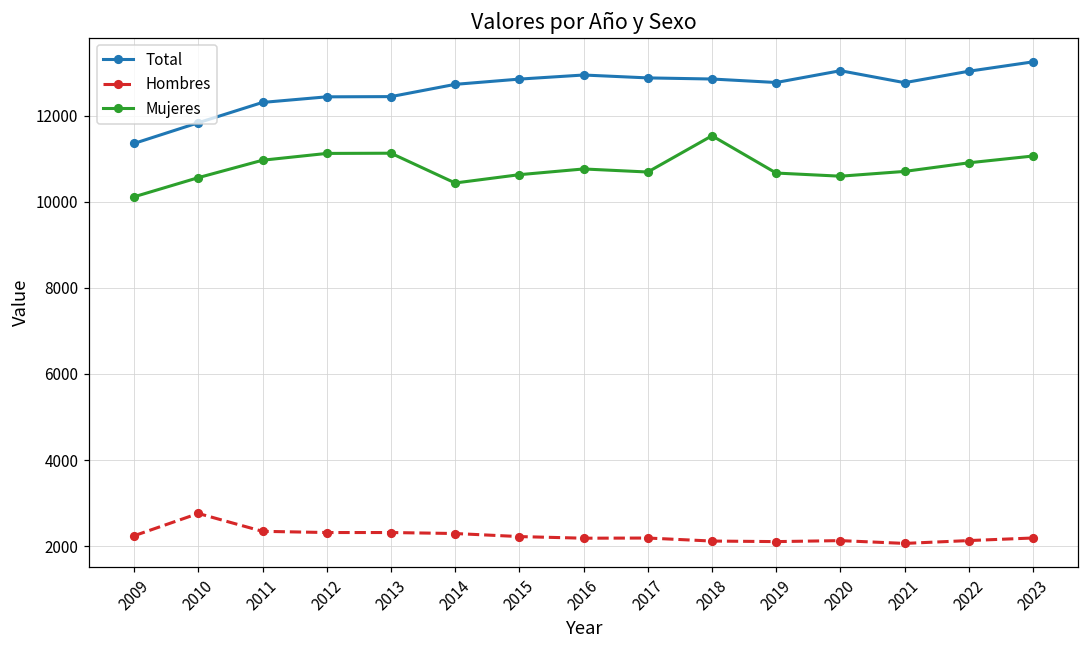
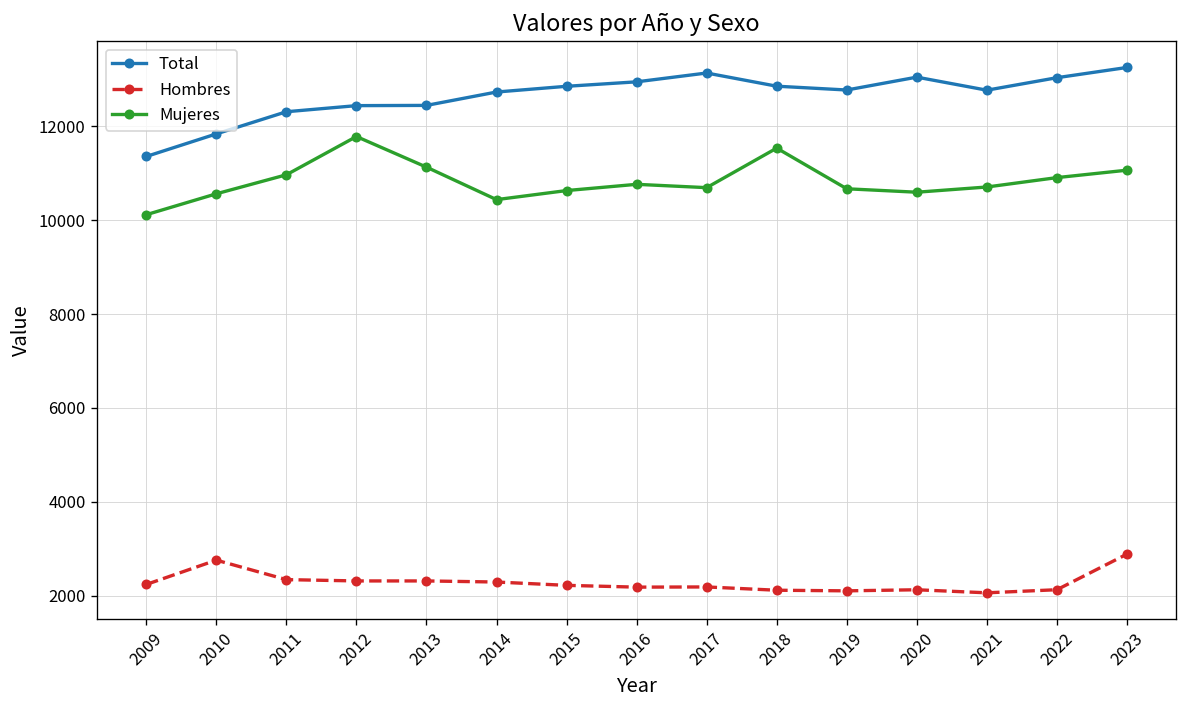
Mujeres, 2012: 11100 -> 11800
Total, 2017: 12900 -> 13100
Hombres, 2023: 2200 -> 2900
